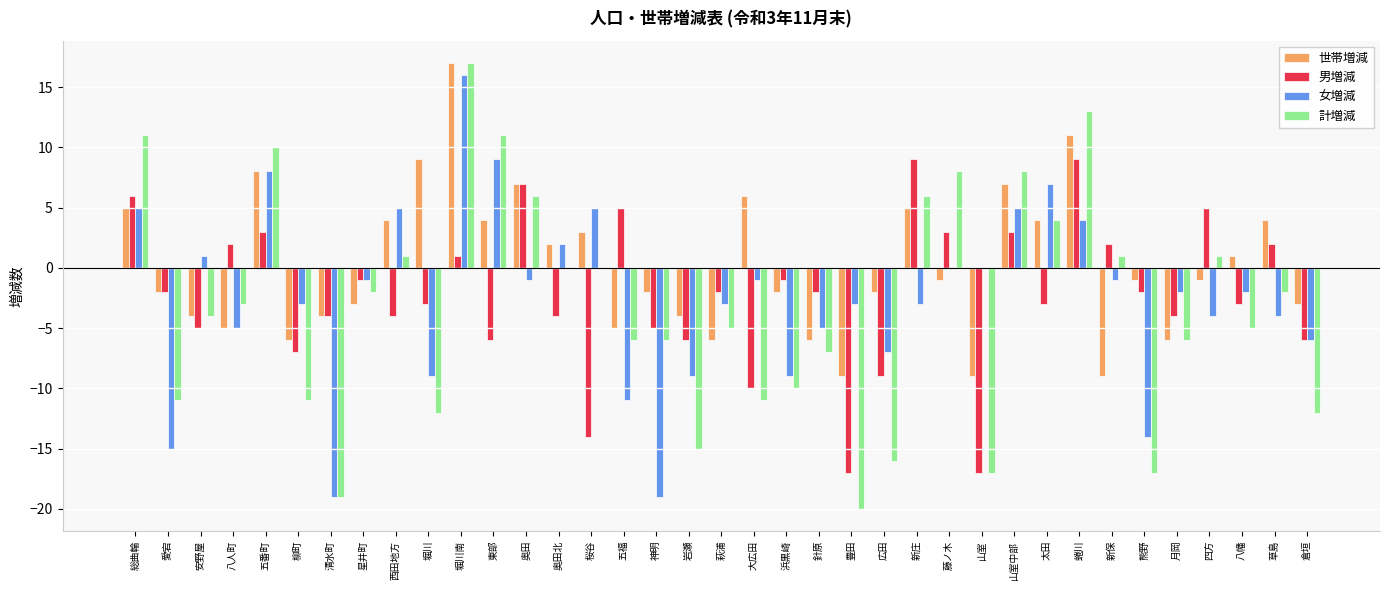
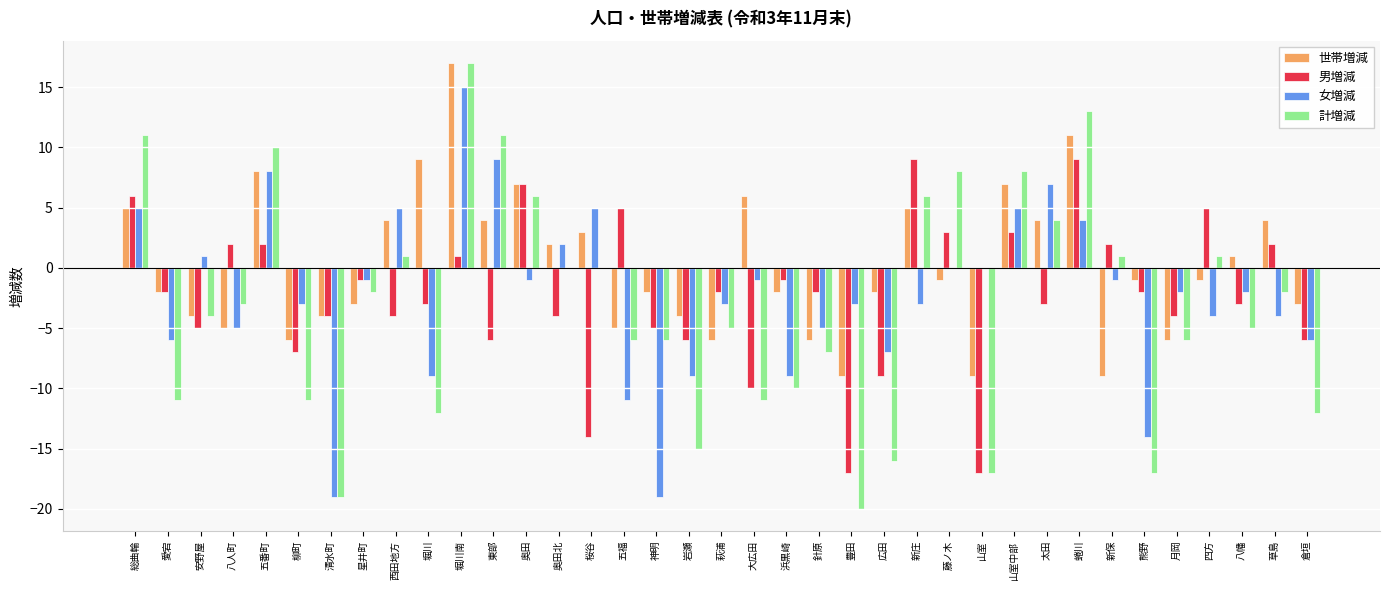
女増減, 愛宕: -15 -> -6
男増減, 五番町: 3 -> 2
女増減, 堀川南: 16 -> 15
